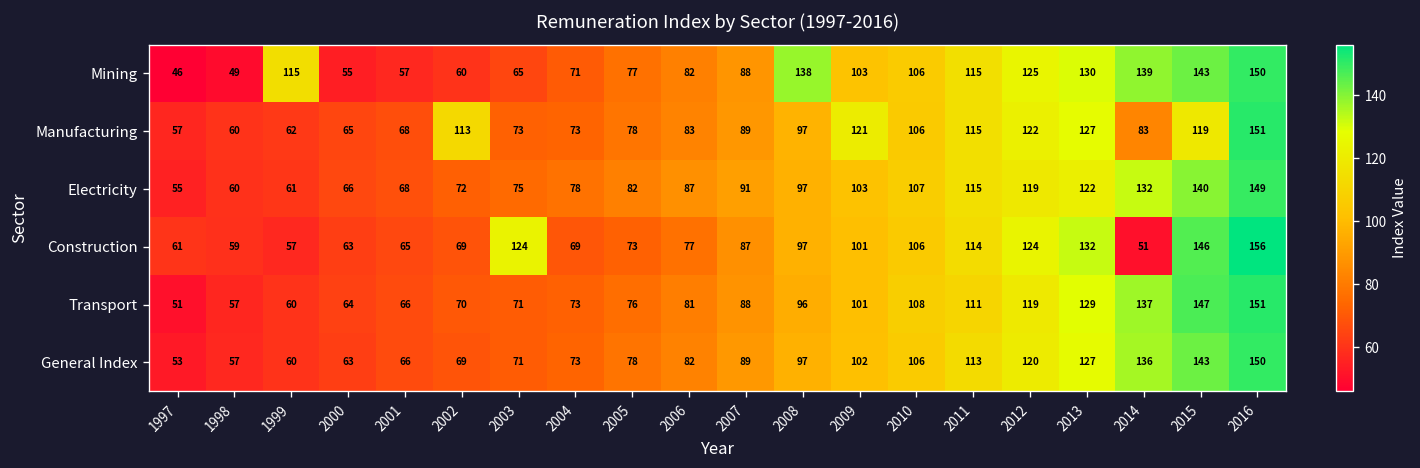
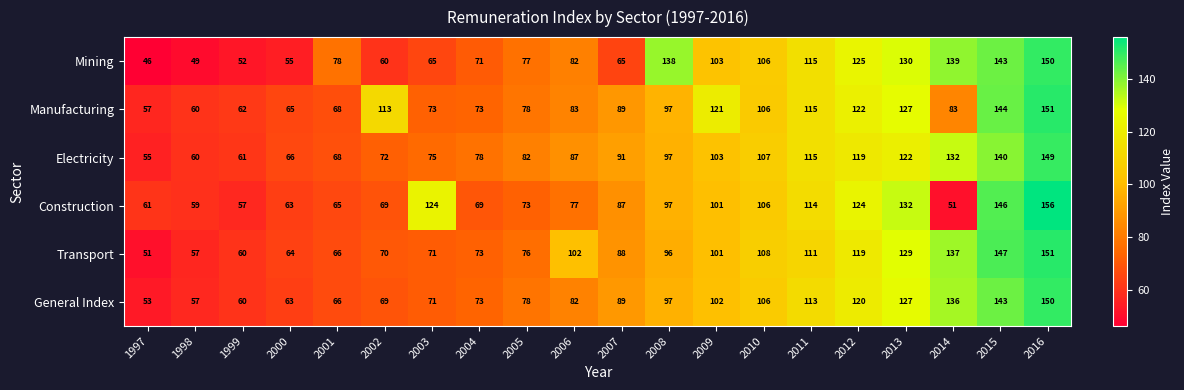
Mining, 1999: 115 -> 52
Mining, 2001: 57 -> 78
Mining, 2007: 88 -> 65
Manufacturing, 2015: 119 -> 144
Transport, 2006: 81 -> 102
